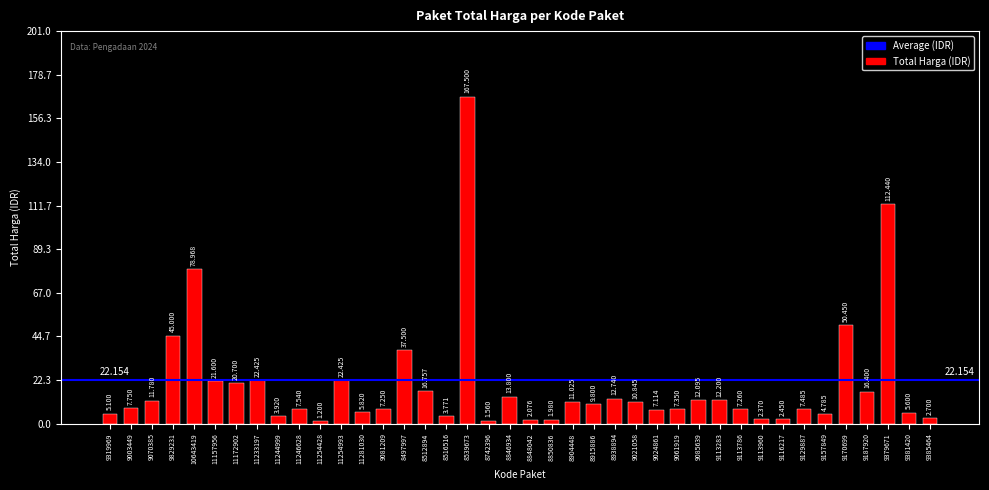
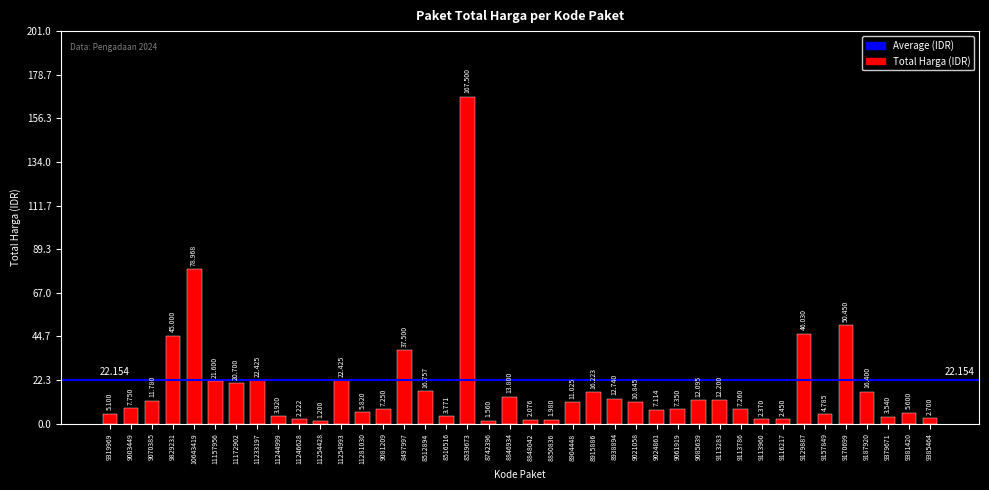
11246628: 7.540 -> 2.222
8915886: 9.800 -> 16.223
9129887: 7.485 -> 46.030
9379671: 112.440 -> 3.540
